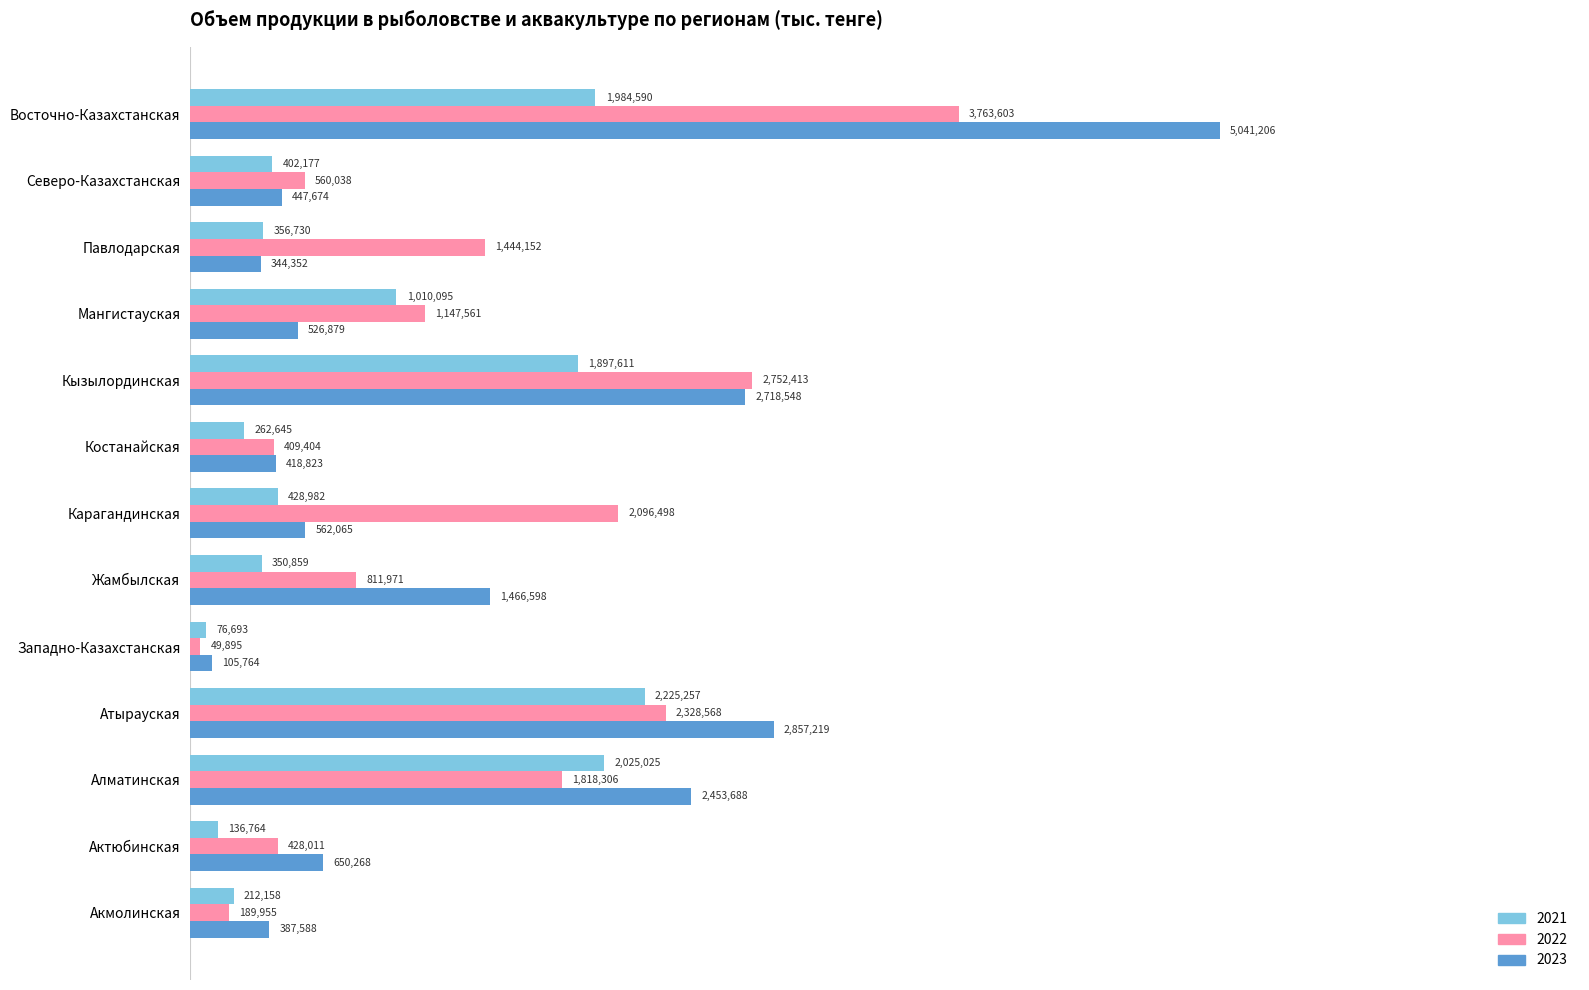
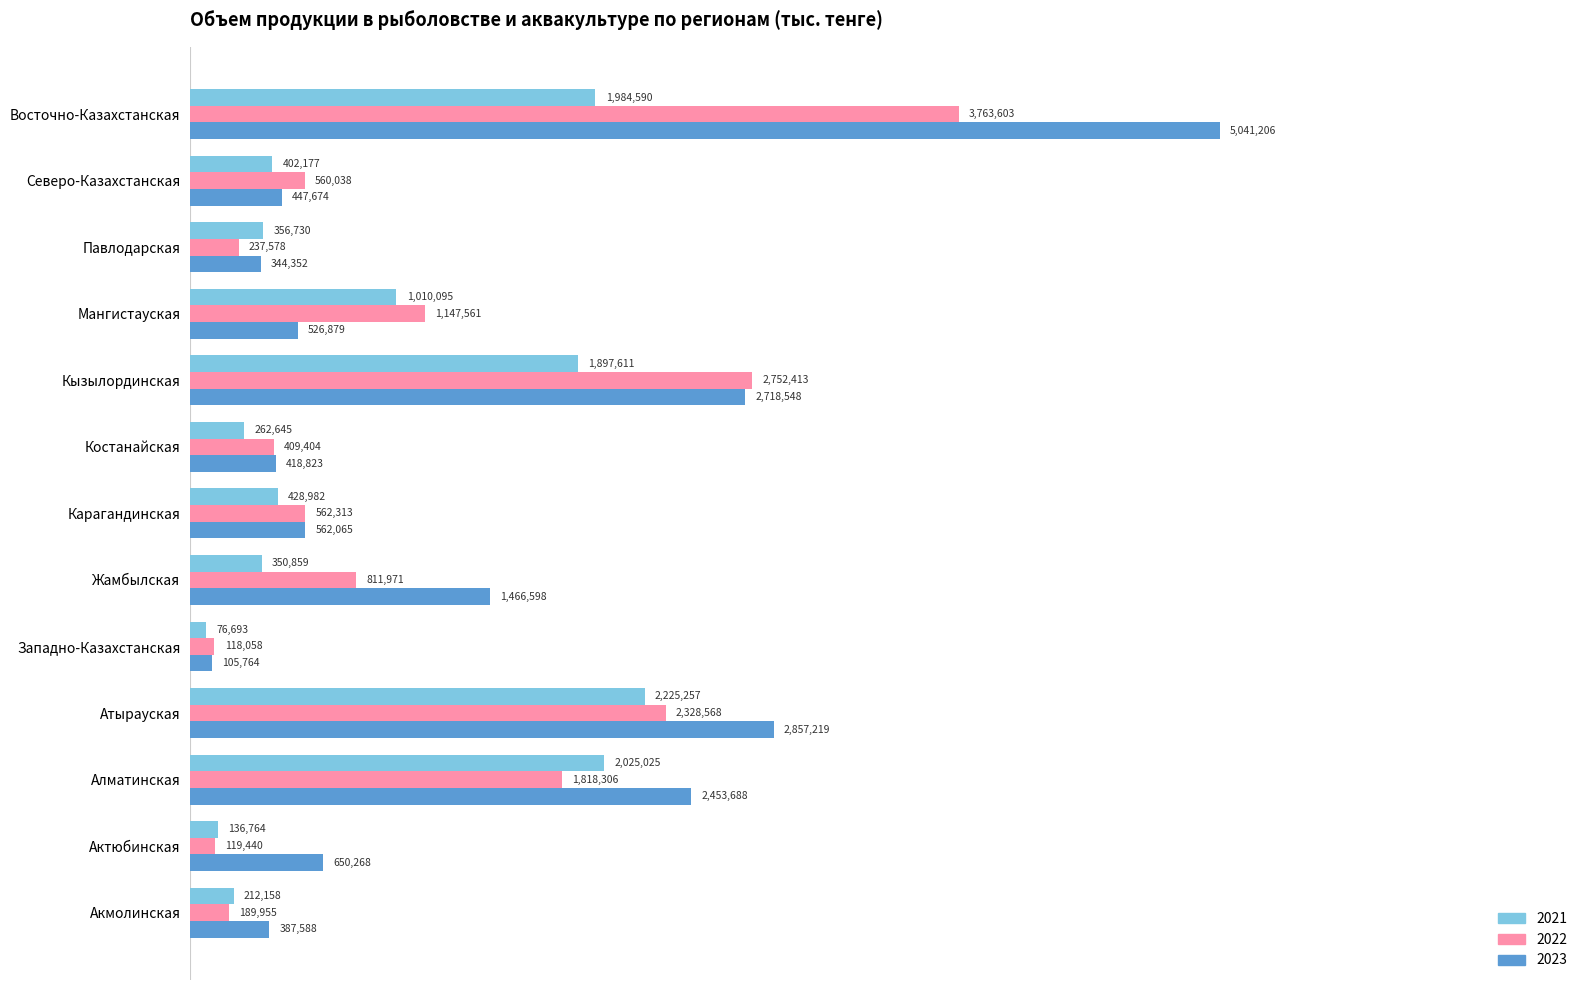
2022, Павлодарская: 1,444,152 -> 237,578
2022, Карагандинская: 2,096,498 -> 562,313
2022, Западно-Казахстанская: 49,895 -> 118,058
2022, Актюбинская: 428,011 -> 119,440
